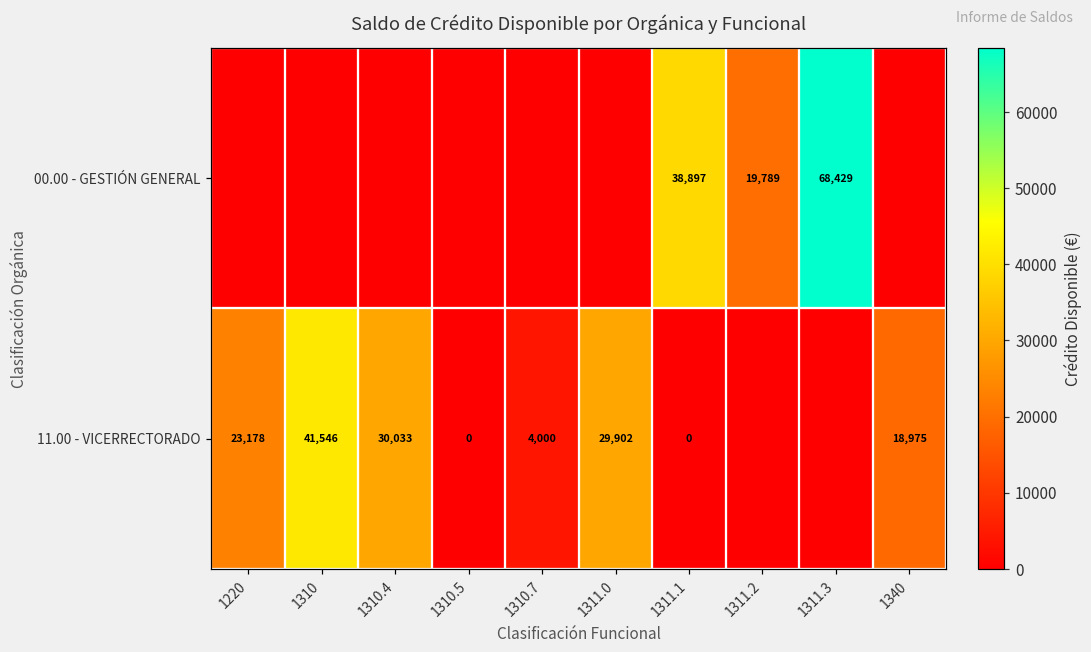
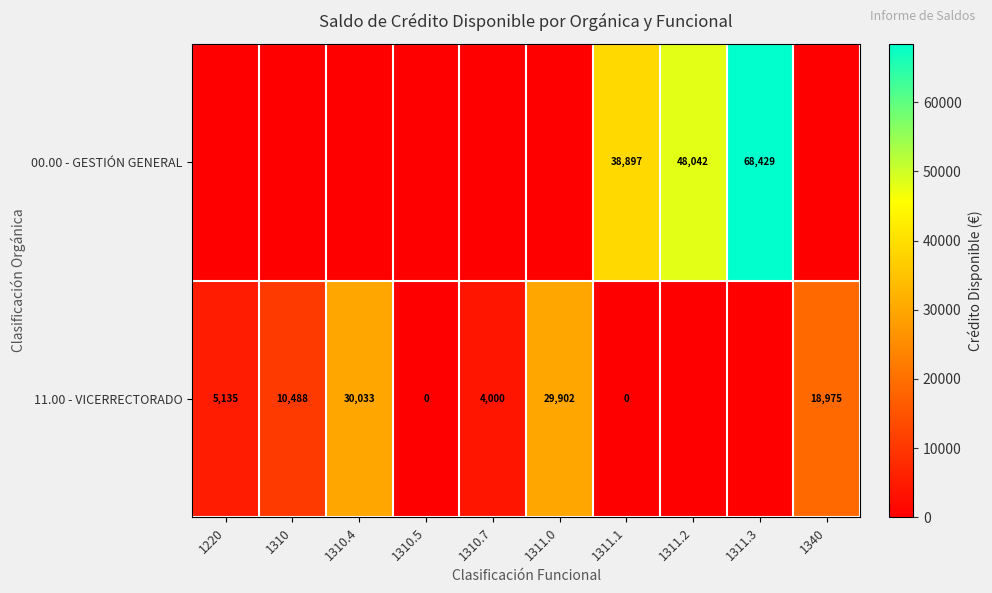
00.00 - GESTIÓN GENERAL, 1311.2: 19,789 -> 48,042
11.00 - VICERRECTORADO, 1220: 23,178 -> 5,135
11.00 - VICERRECTORADO, 1310: 41,546 -> 10,488
